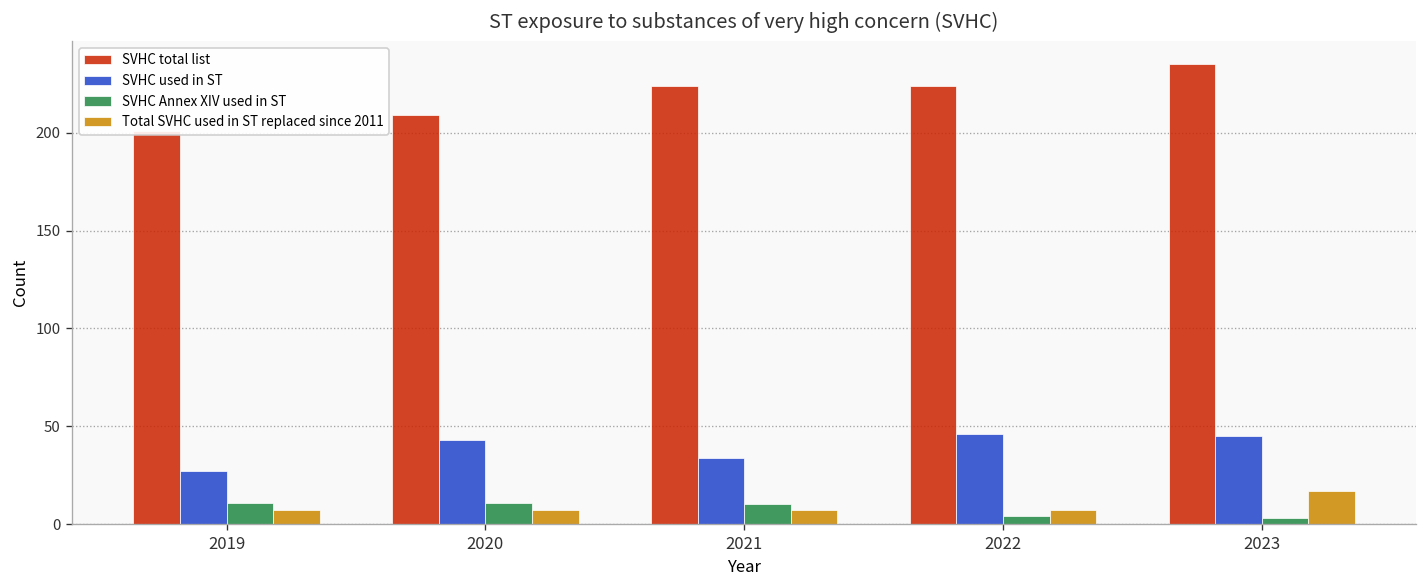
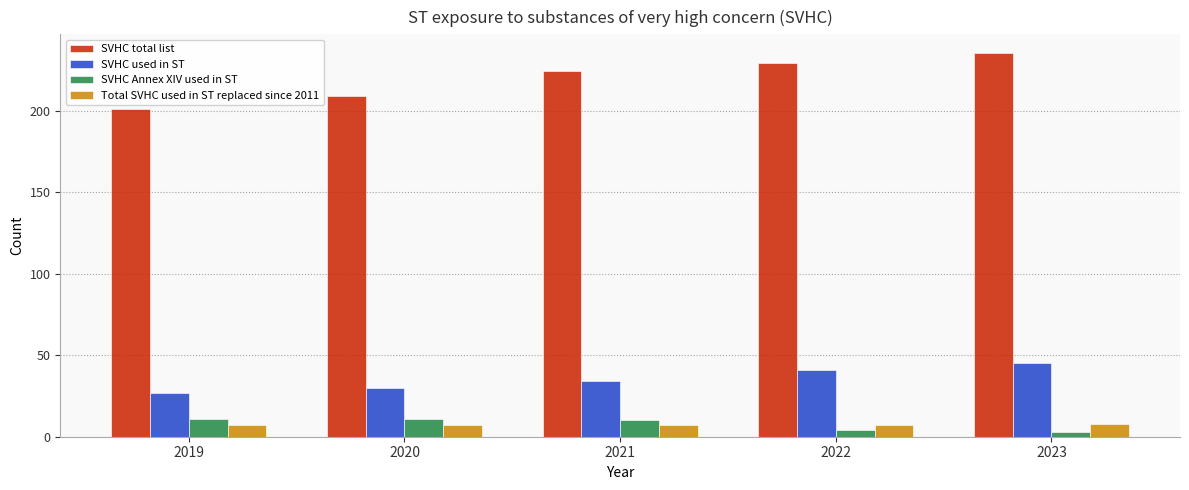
SVHC used in ST, 2020: 43 -> 30
SVHC total list, 2022: 224 -> 229
SVHC used in ST, 2022: 46 -> 41
Total SVHC used in ST replaced since 2011, 2023: 17 -> 8
